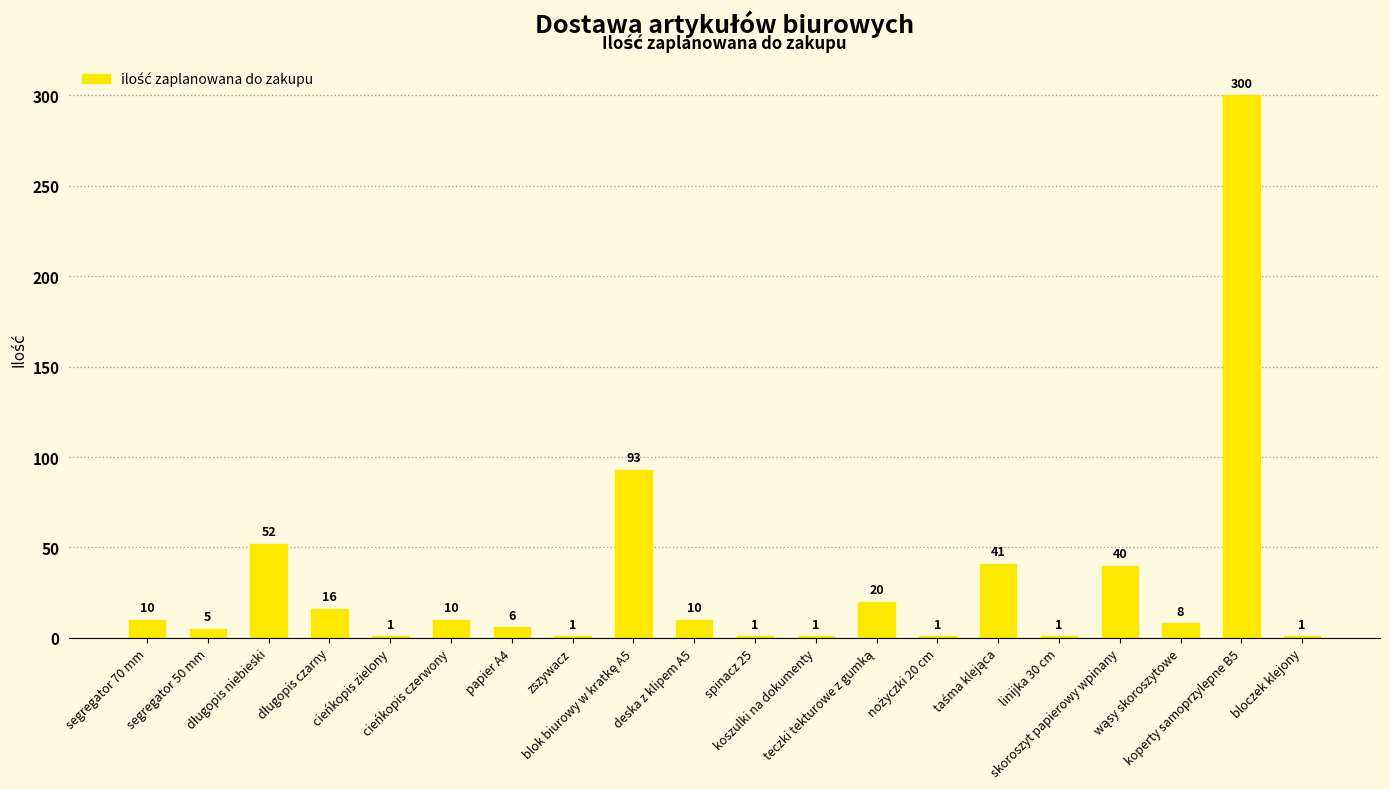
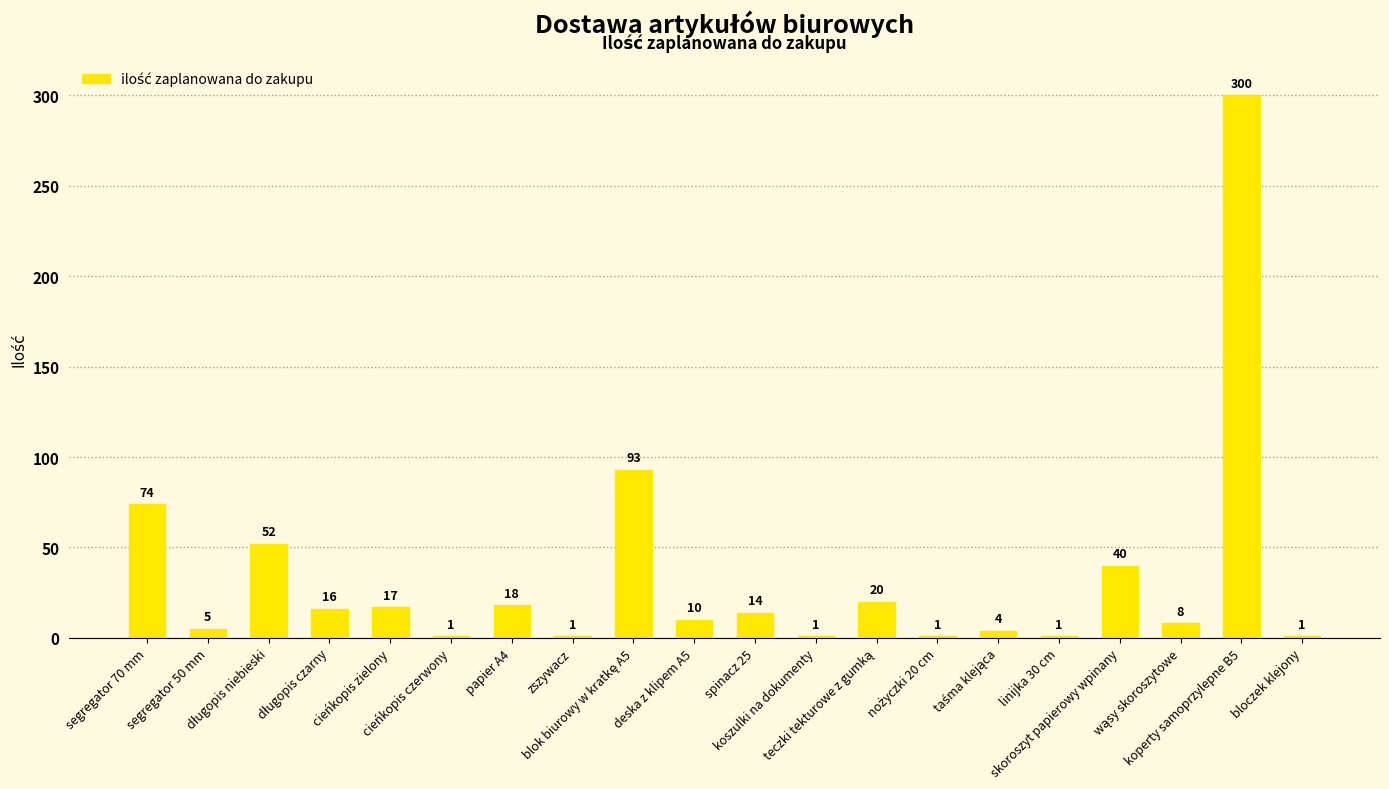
segregator 70 mm: 10 -> 74
cieńkopis zielony: 1 -> 17
cieńkopis czerwony: 10 -> 1
papier A4: 6 -> 18
spinacz 25: 1 -> 14
taśma klejąca: 41 -> 4
